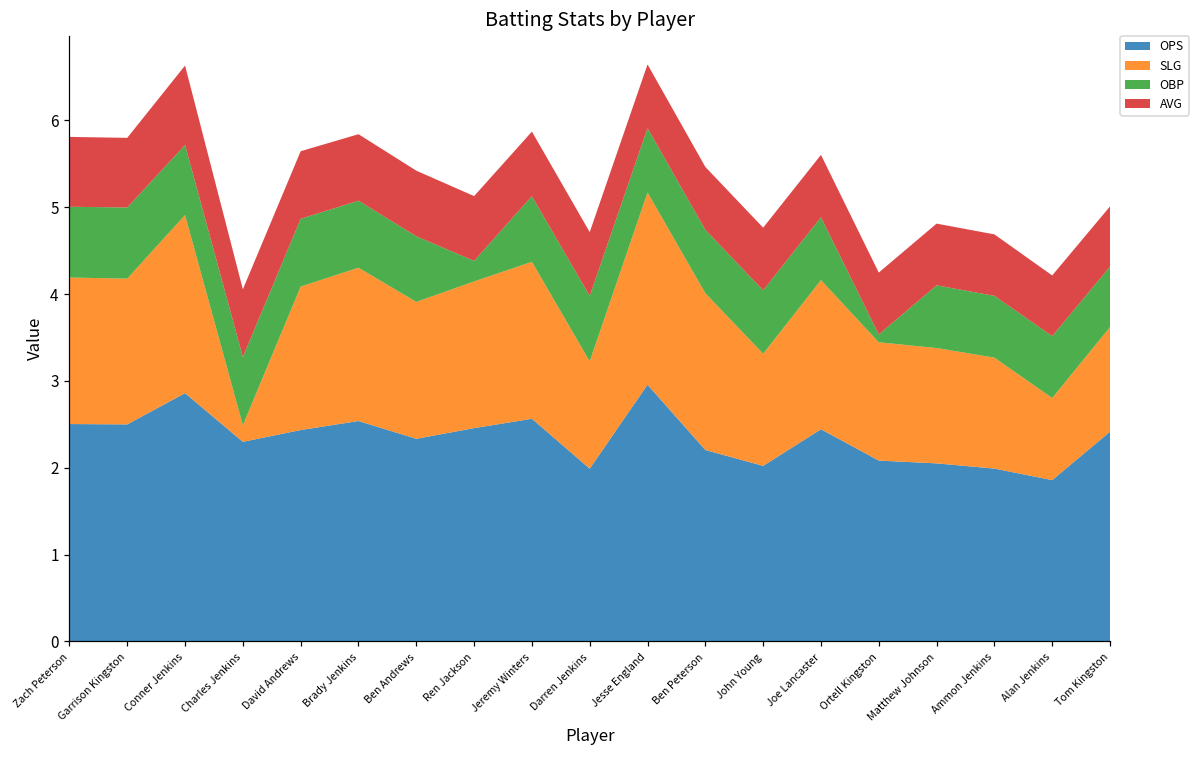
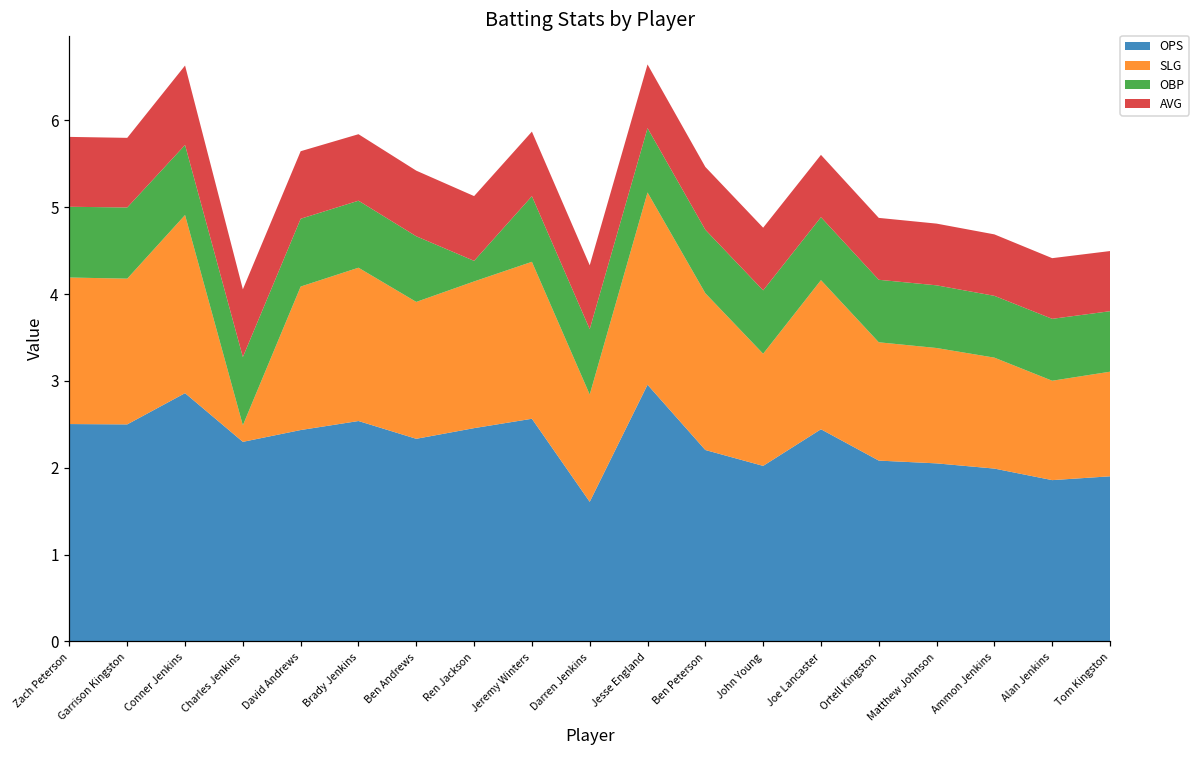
OPS, Darren Jenkins: 2.0 -> 1.6
OBP, Ortell Kingston: 0.1 -> 0.7
SLG, Alan Jenkins: 0.9 -> 1.1
OPS, Tom Kingston: 2.4 -> 1.9
